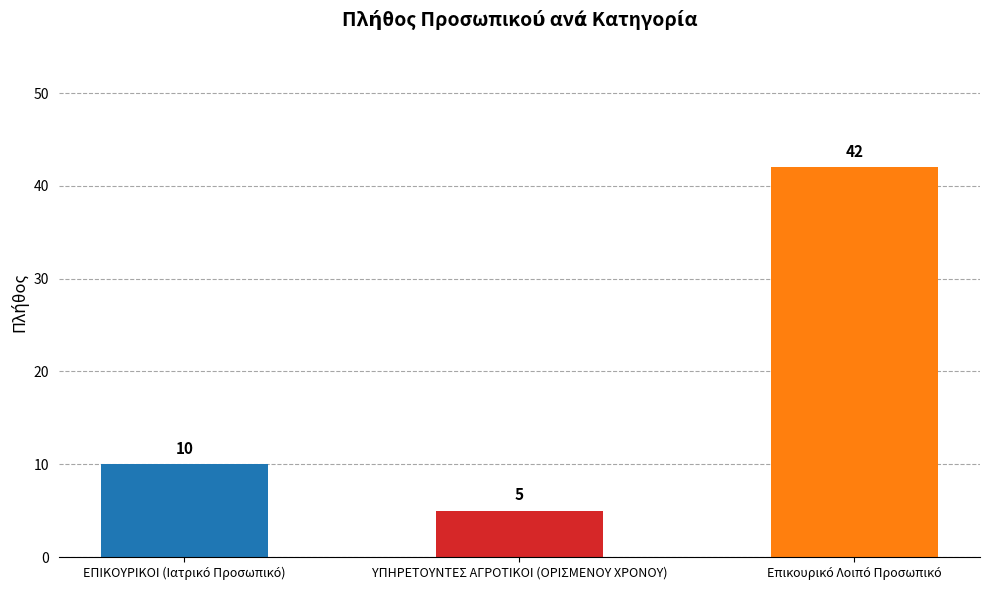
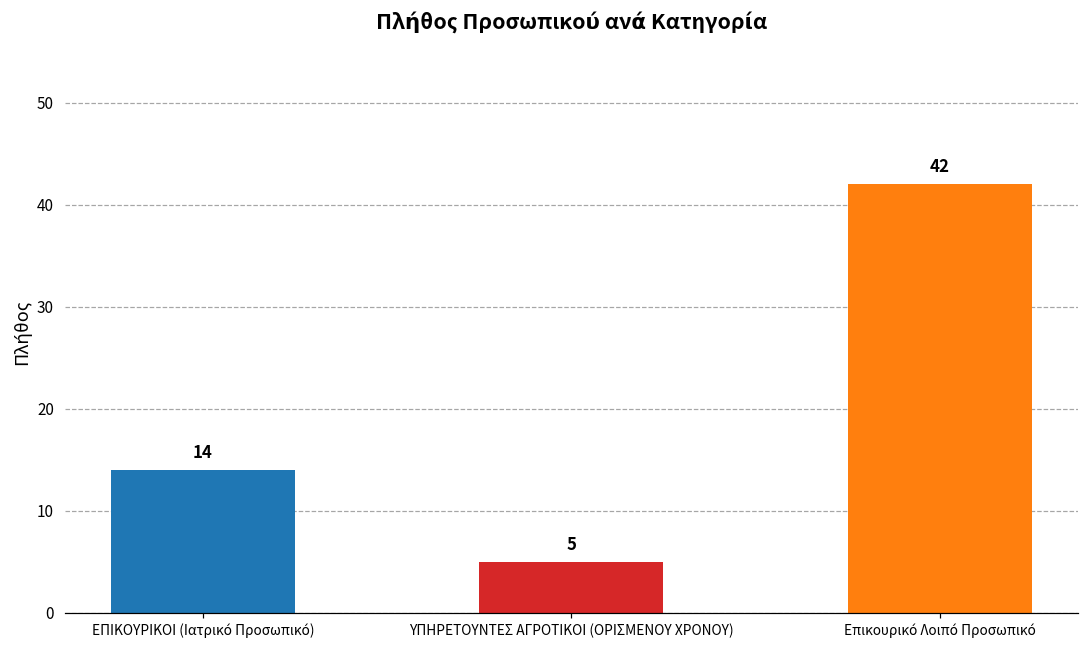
ΕΠΙΚΟΥΡΙΚΟΙ (Ιατρικό Προσωπικό): 10 -> 14
